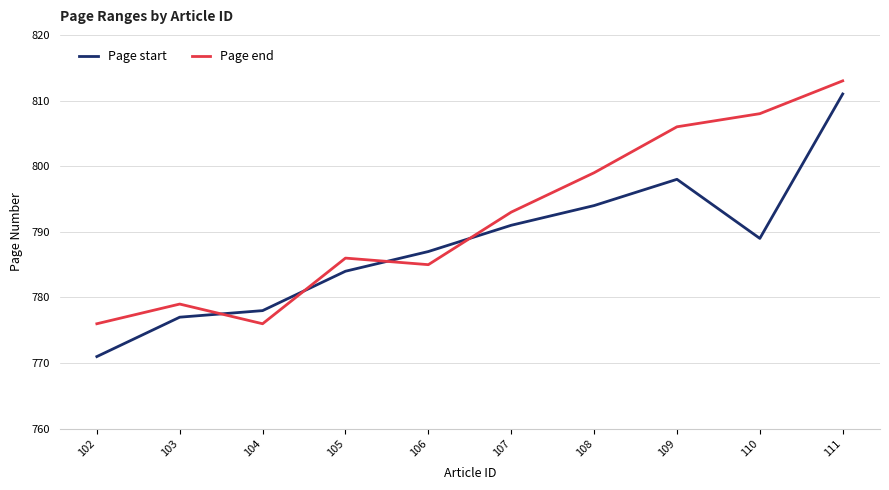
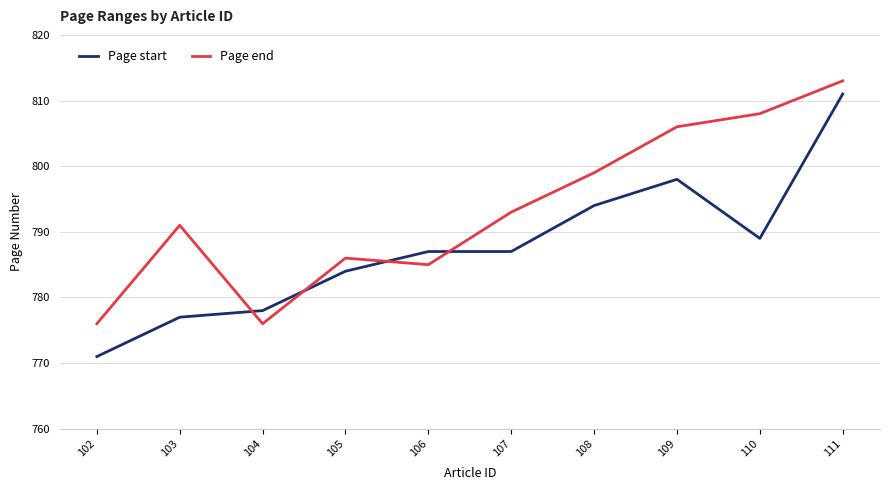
Page end, 103: 779 -> 791
Page start, 107: 791 -> 787
